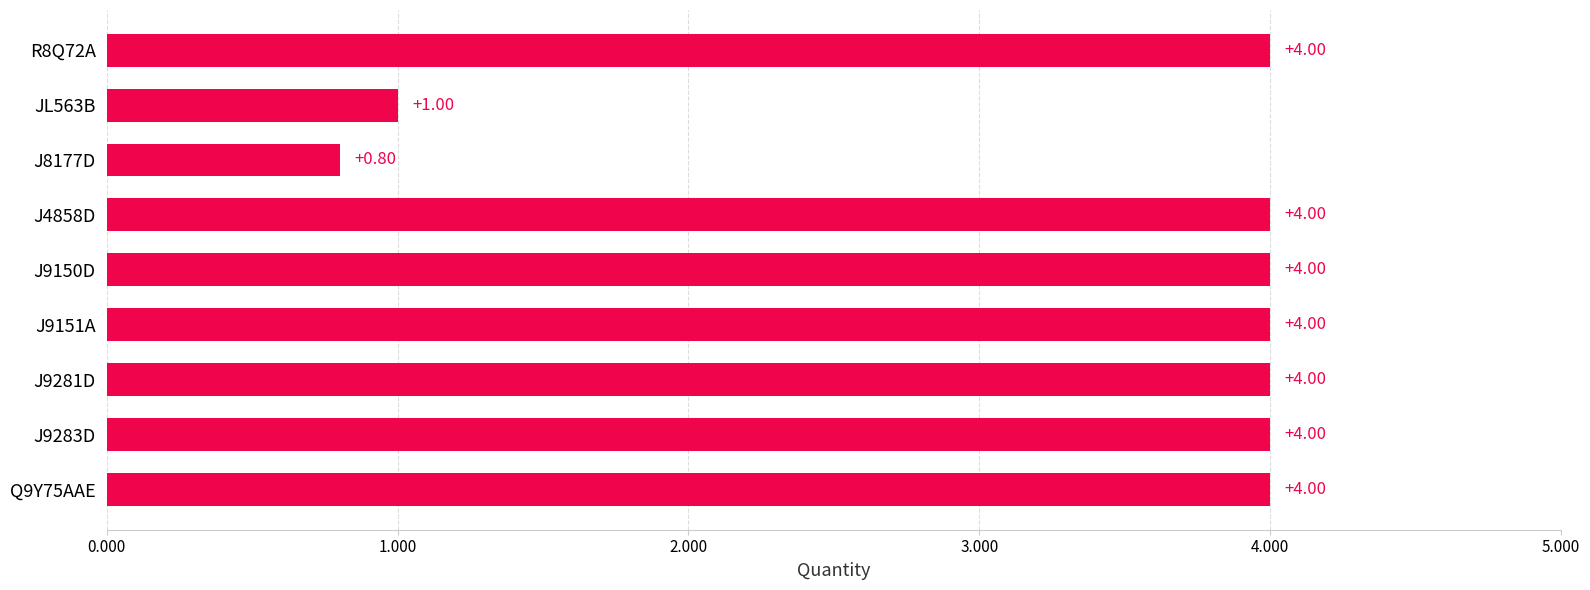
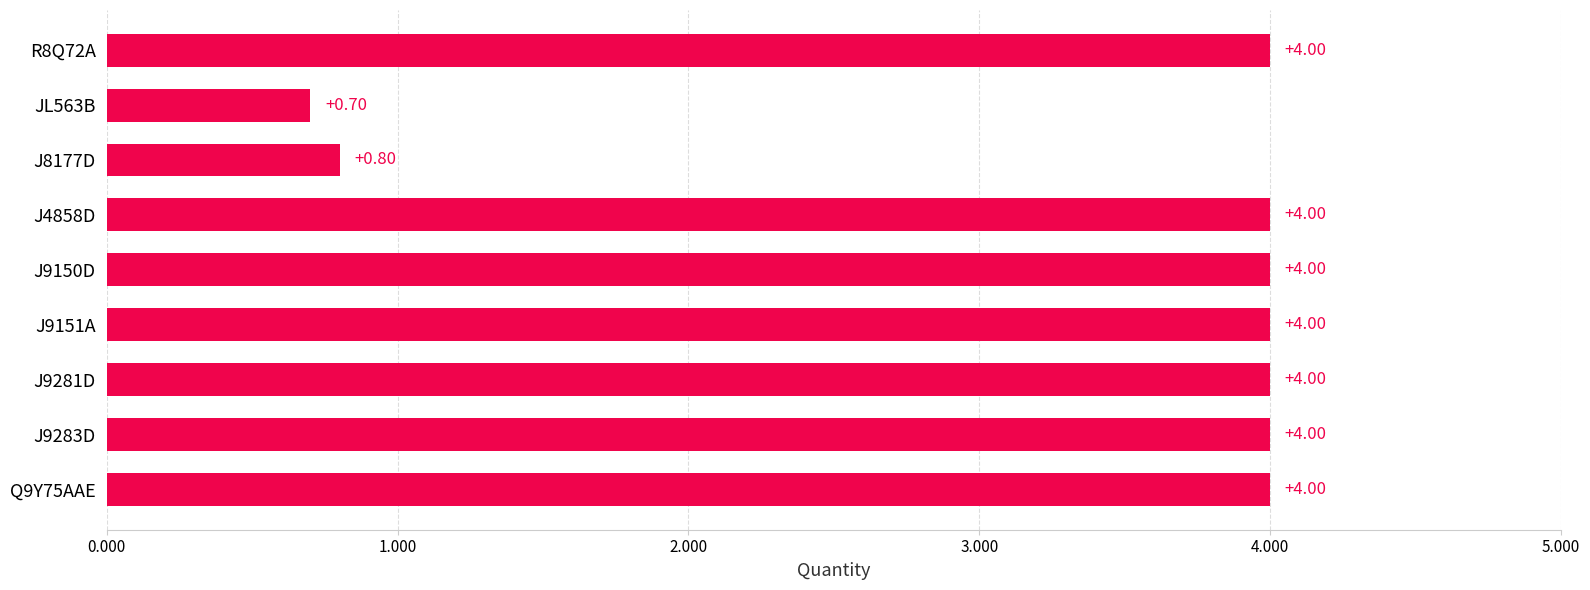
JL563B: +1.00 -> +0.70
